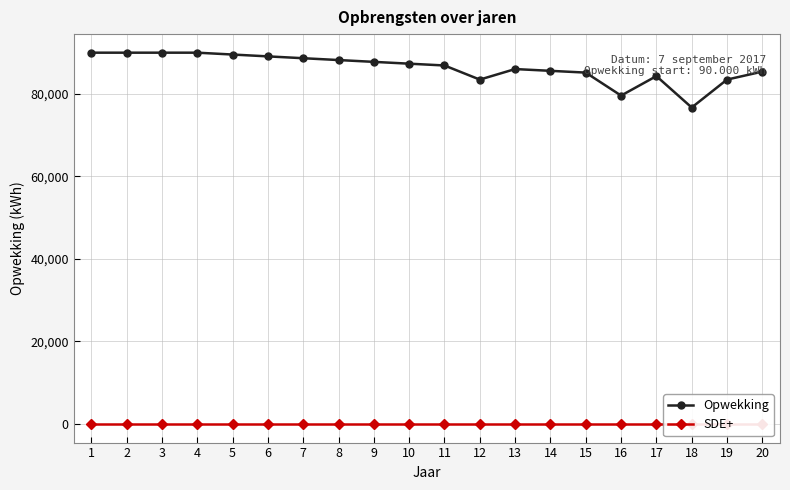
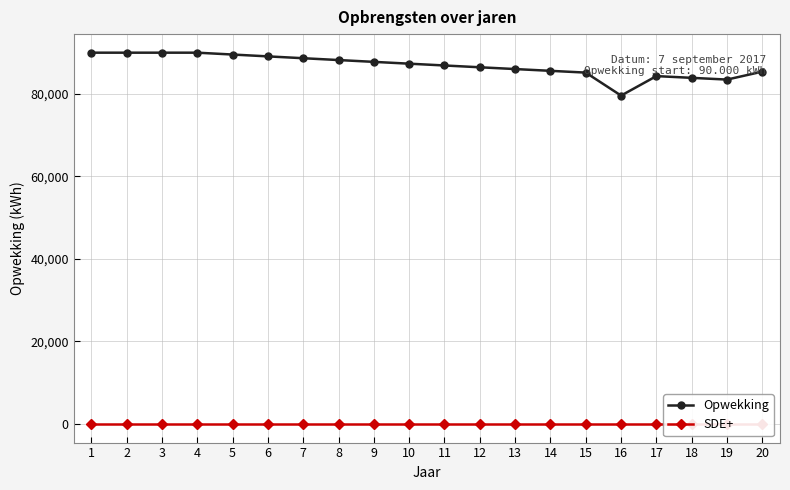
Opwekking, 12: 83,000 -> 86,000
Opwekking, 18: 77,000 -> 84,000
